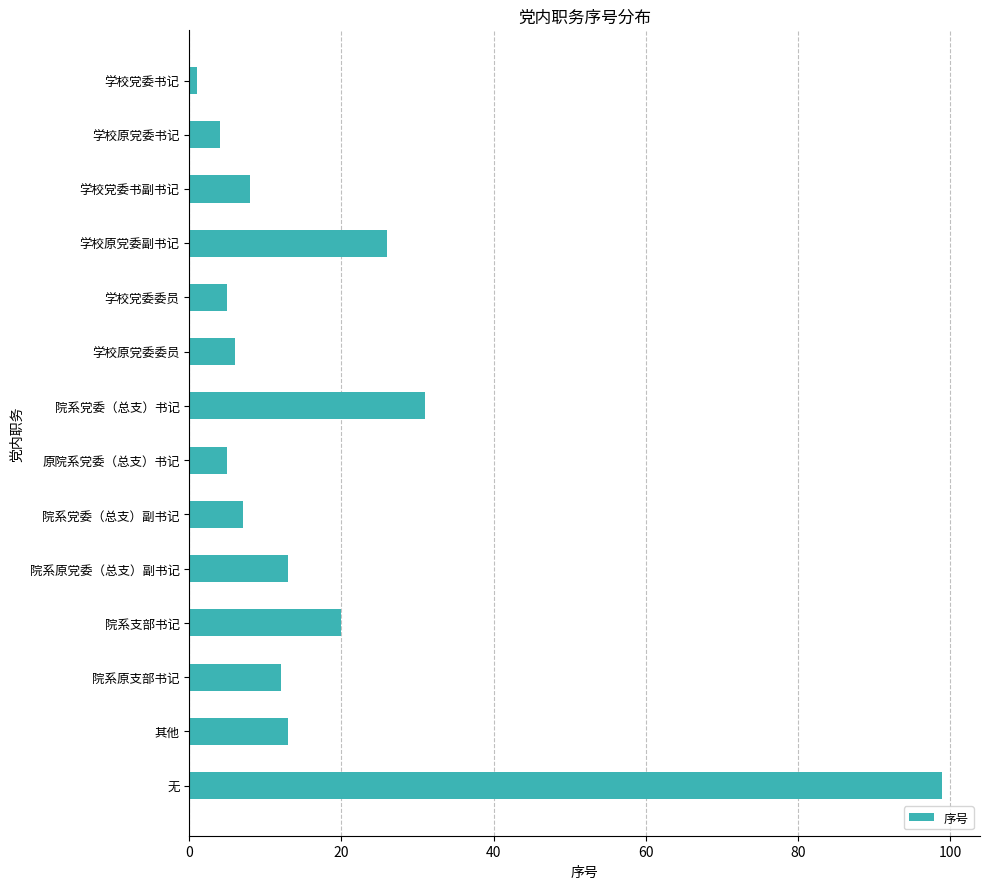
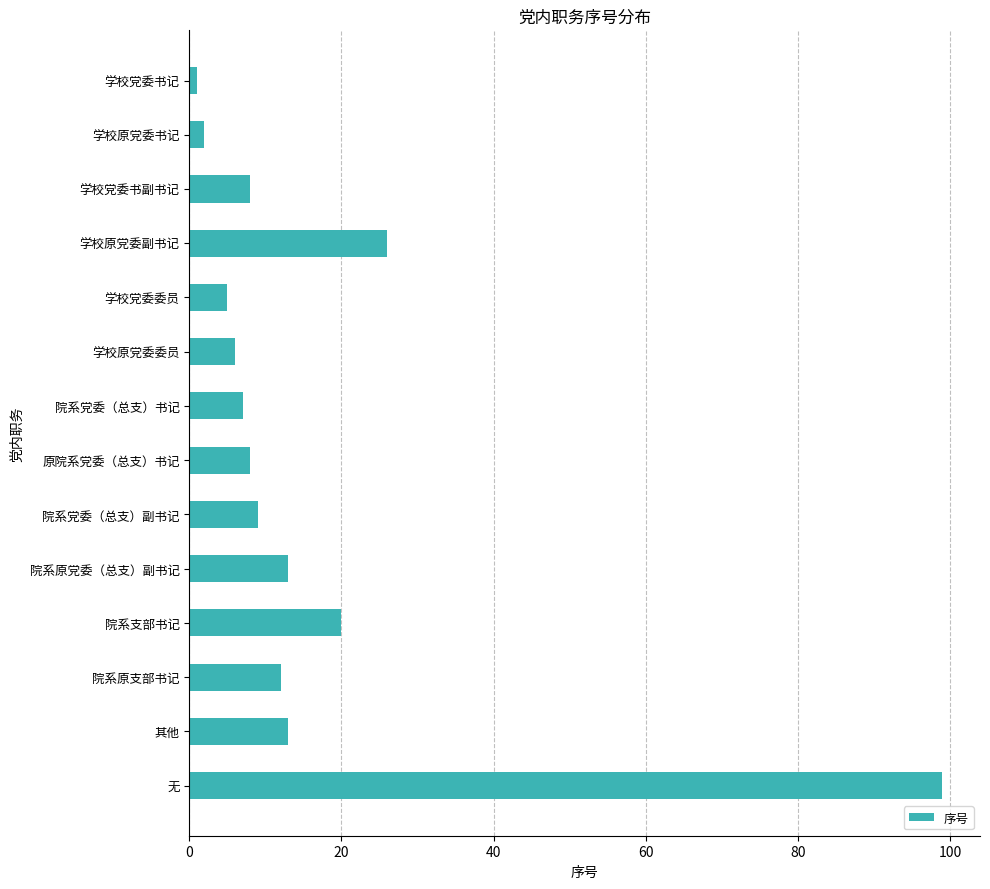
学校原党委书记: 4 -> 2
院系党委（总支）书记: 31 -> 7
原院系党委（总支）书记: 5 -> 8
院系党委（总支）副书记: 7 -> 9
